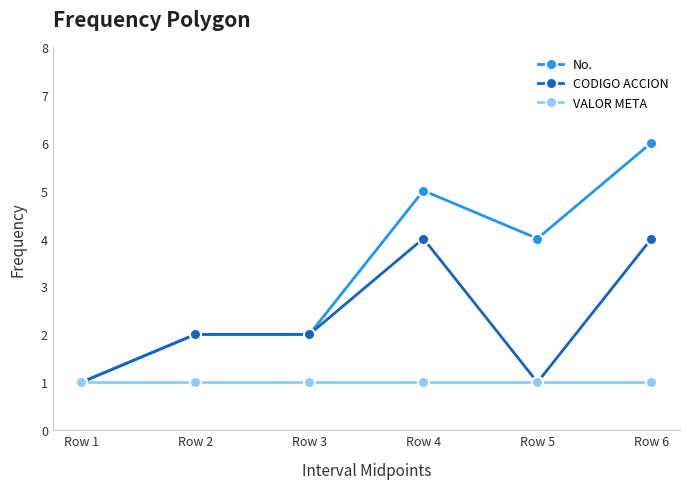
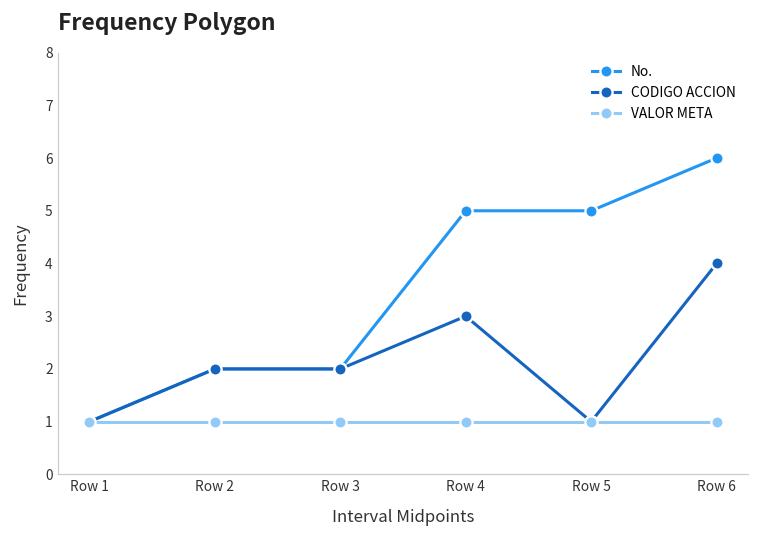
CODIGO ACCION, Row 4: 4 -> 3
No., Row 5: 4 -> 5
